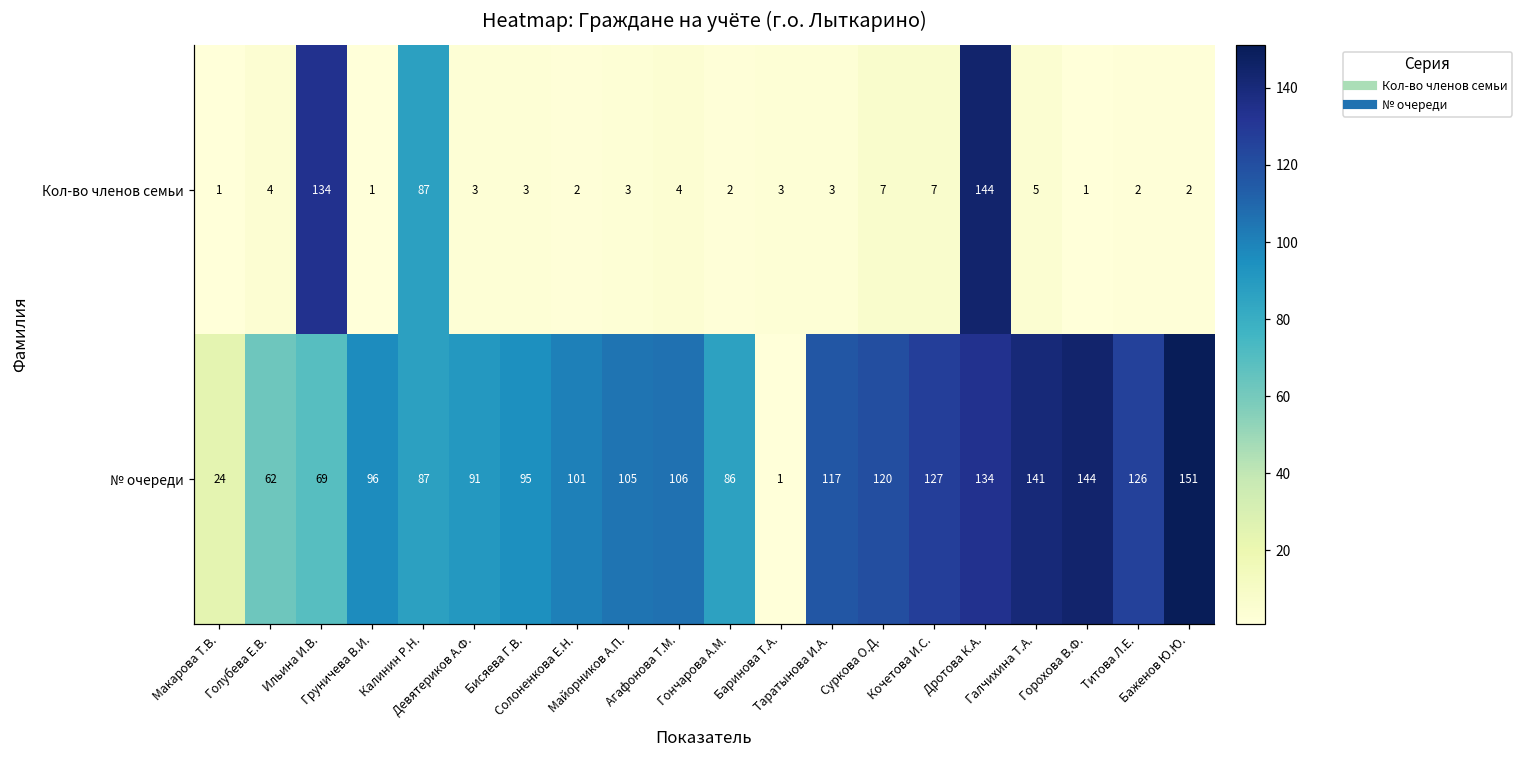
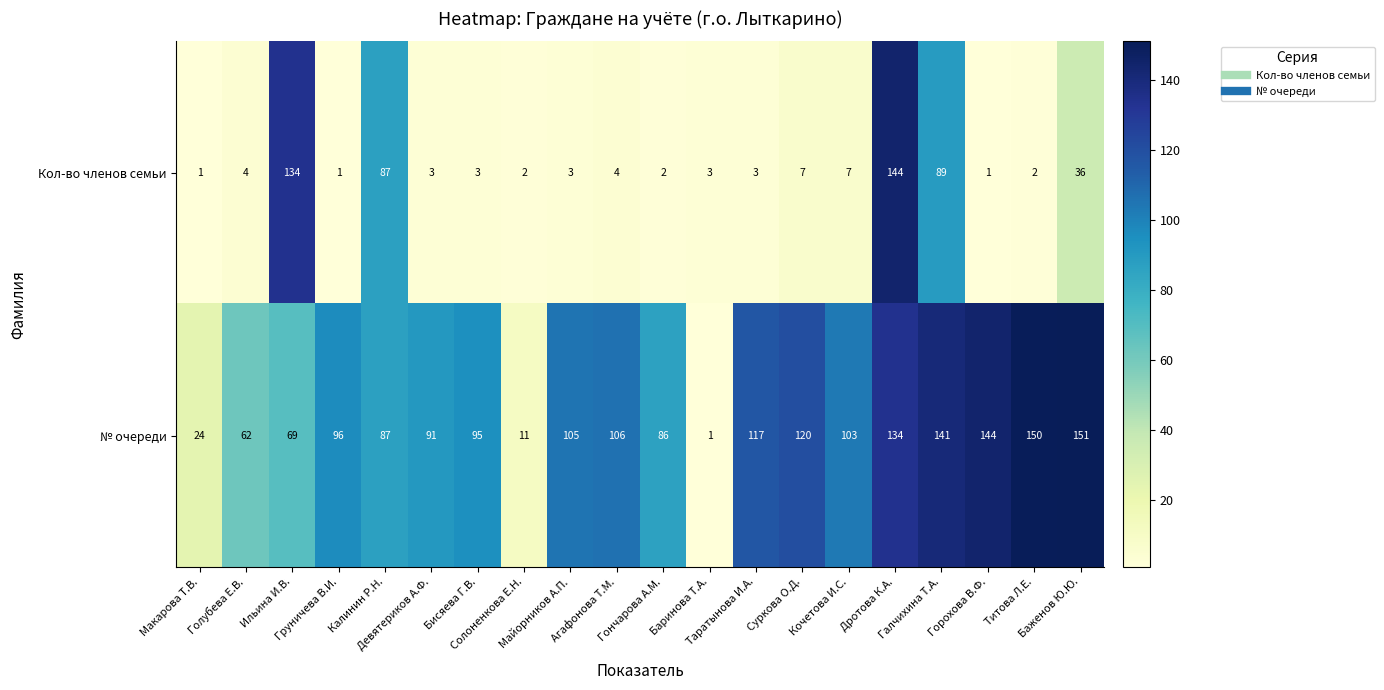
Кол-во членов семьи, Галчихина Т.А.: 5 -> 89
Кол-во членов семьи, Баженов Ю.Ю.: 2 -> 36
№ очереди, Солоненкова Е.Н.: 101 -> 11
№ очереди, Кочетова И.С.: 127 -> 103
№ очереди, Титова Л.Е.: 126 -> 150
